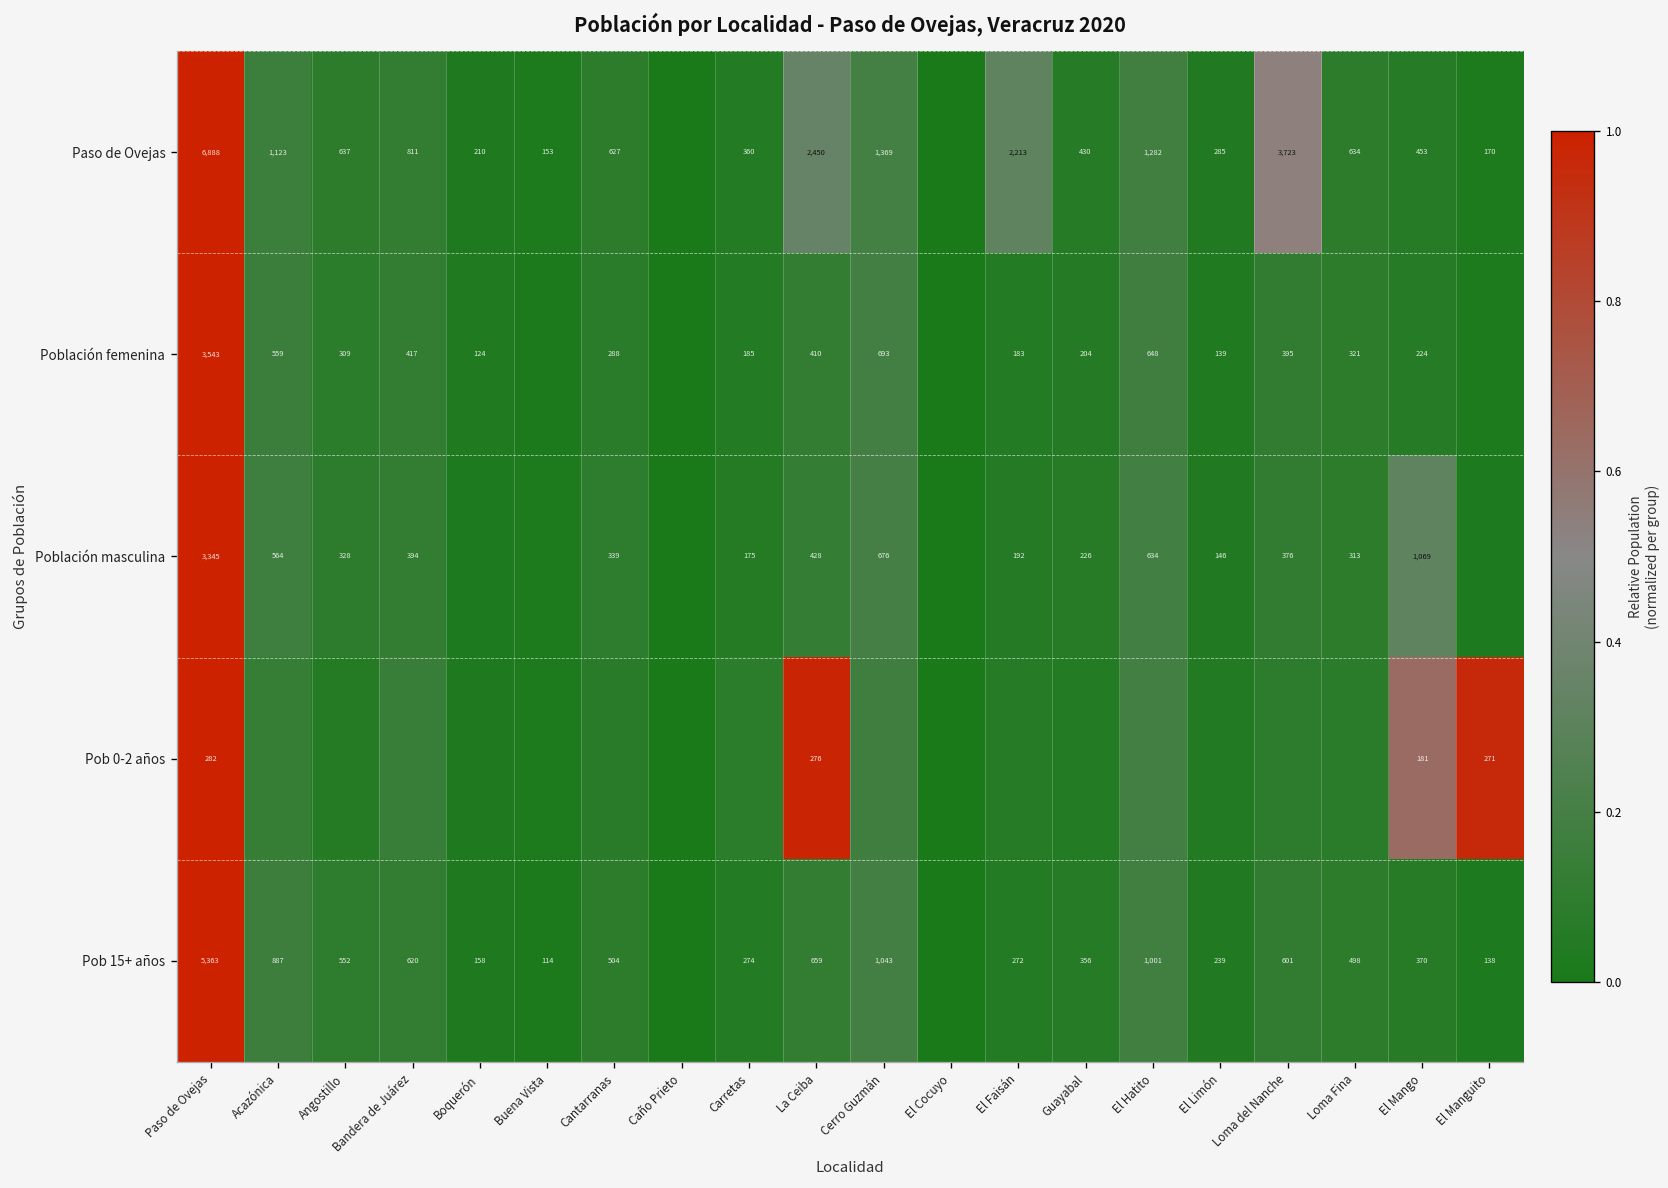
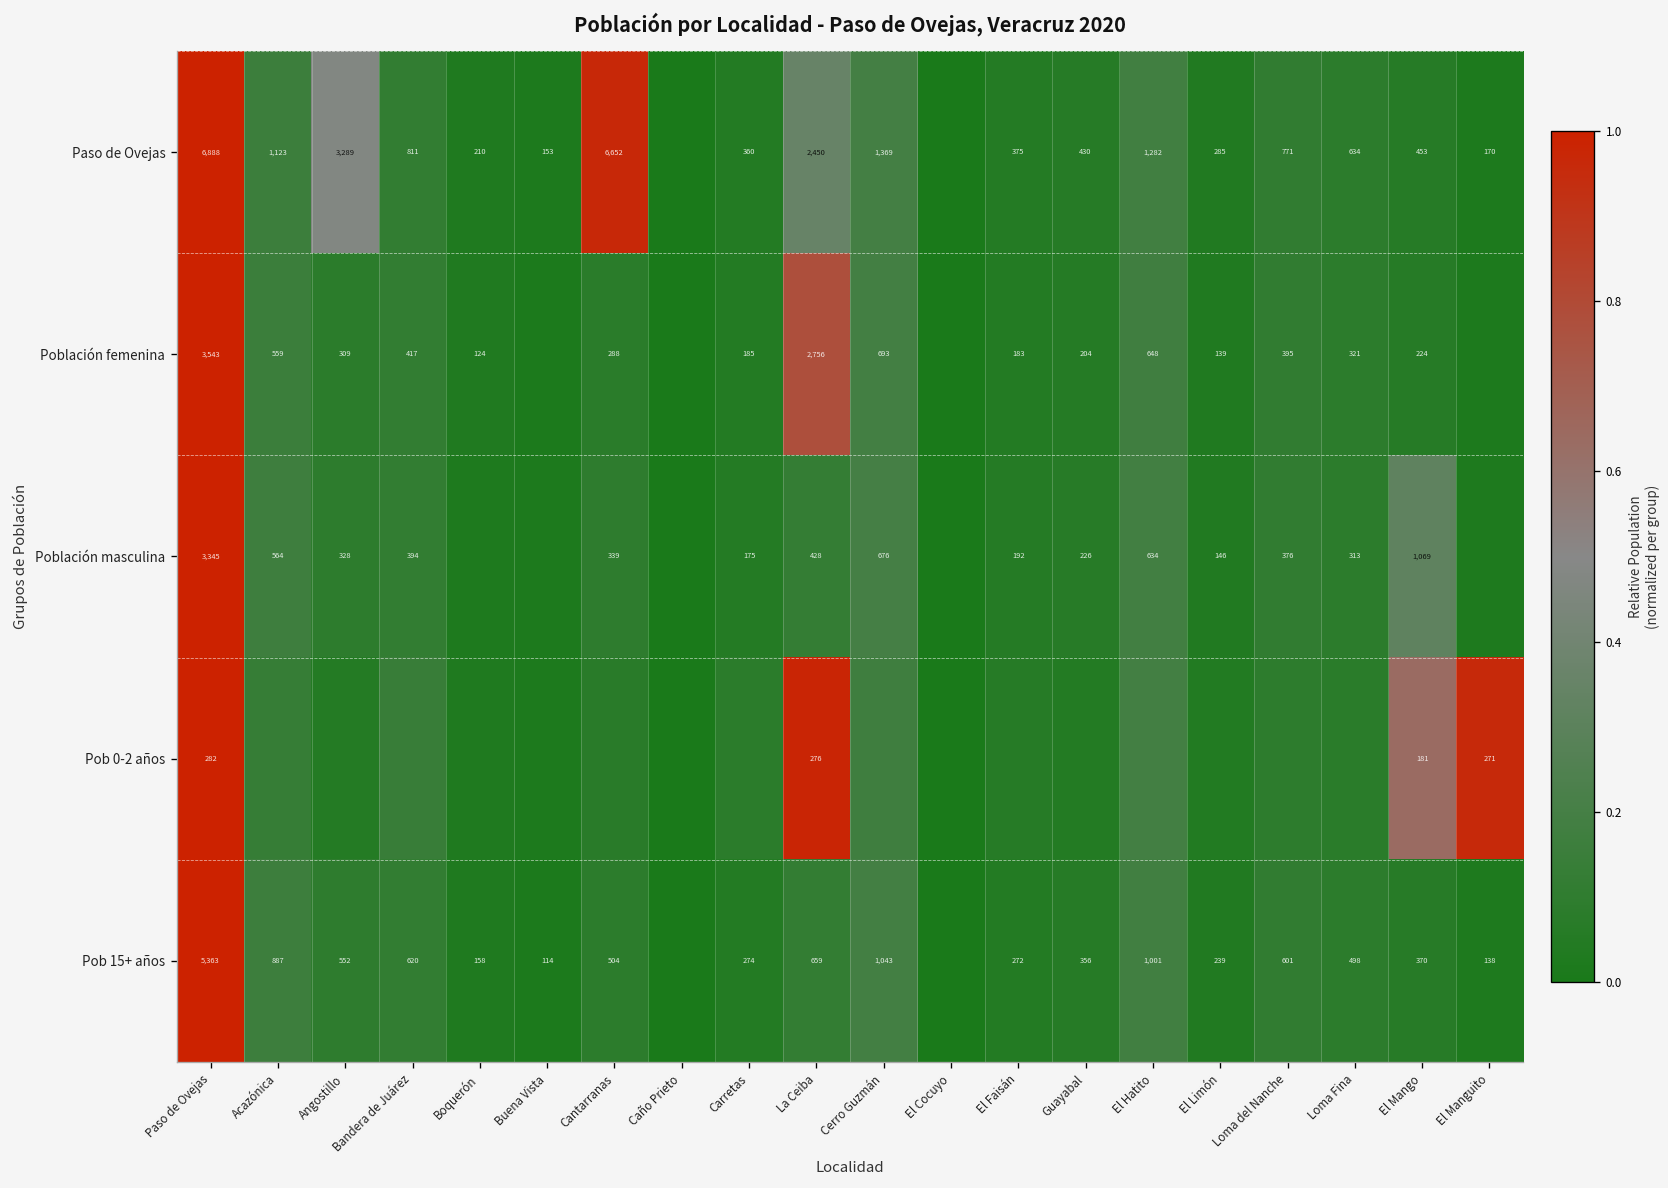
Paso de Ovejas, Angostillo: 637 -> 3,289
Paso de Ovejas, Cantarranas: 627 -> 6,652
Paso de Ovejas, El Faisán: 2,213 -> 375
Paso de Ovejas, Loma del Nanche: 3,723 -> 771
Población femenina, La Ceiba: 410 -> 2,756
